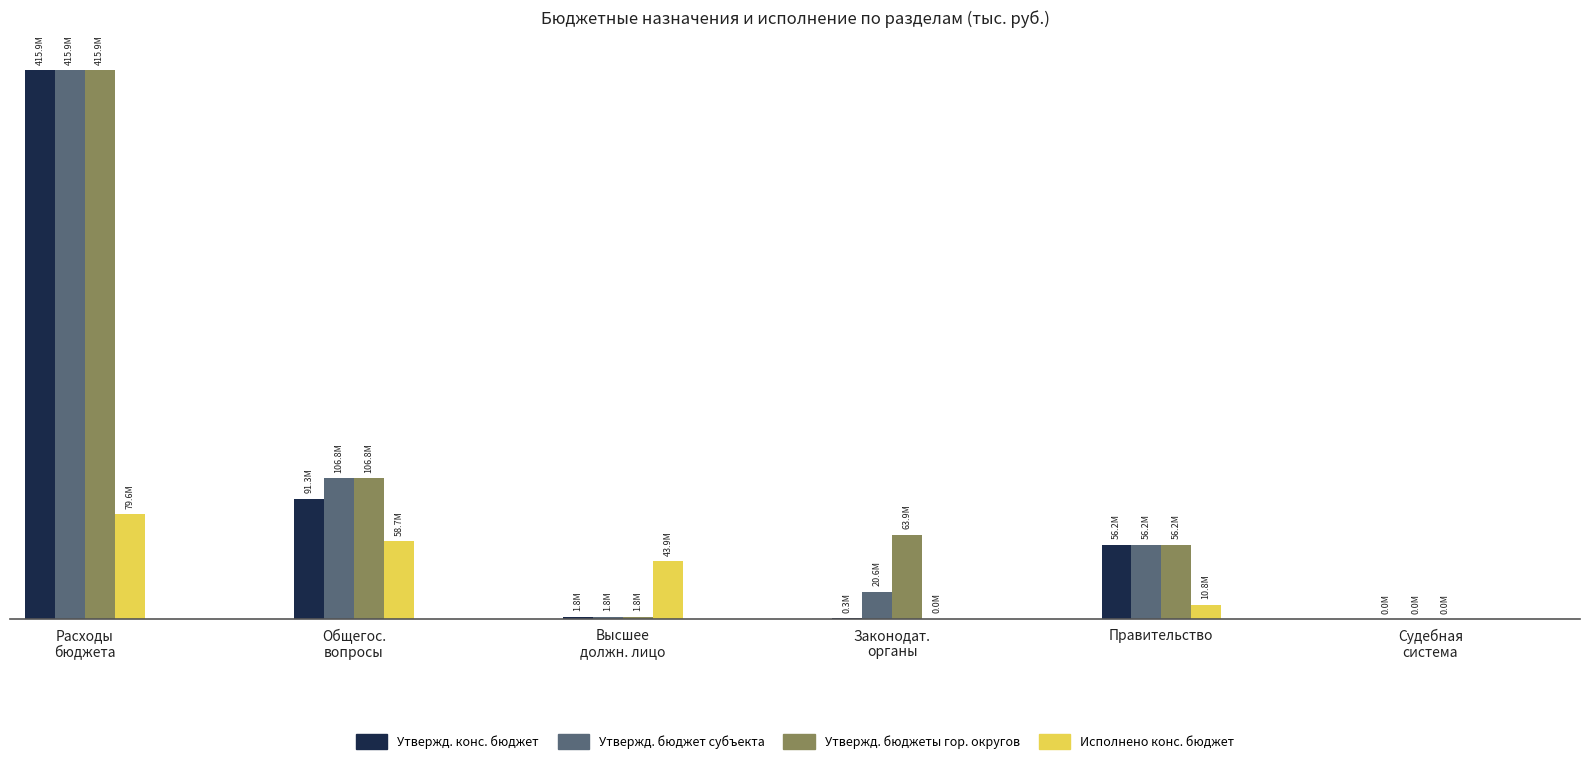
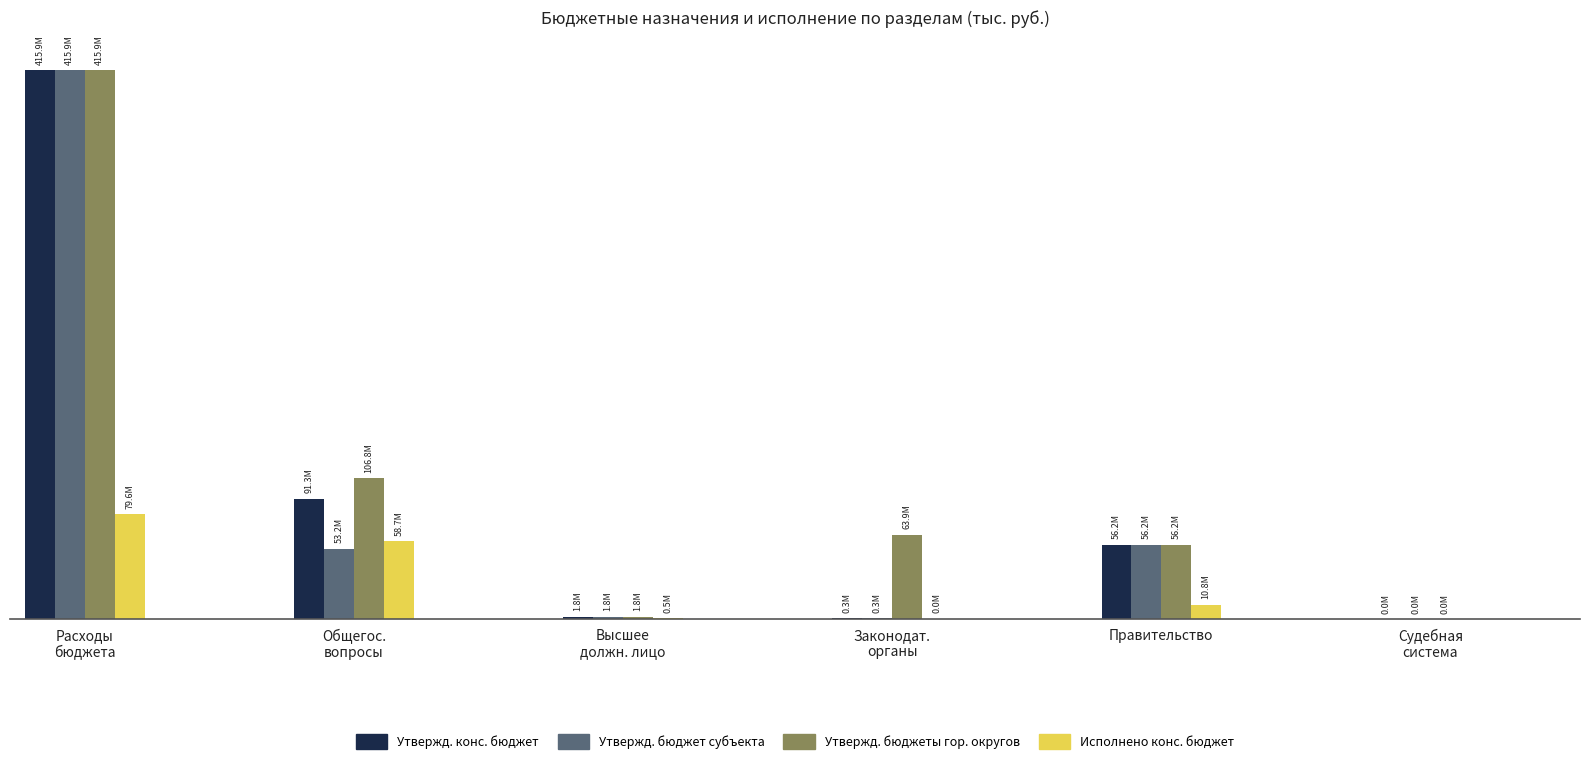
Утвержд. бюджет субъекта, Общегос. вопросы: 106.8M -> 53.2M
Исполнено конс. бюджет, Высшее должн. лицо: 43.9M -> 0.5M
Утвержд. бюджет субъекта, Законодат. органы: 20.6M -> 0.3M
